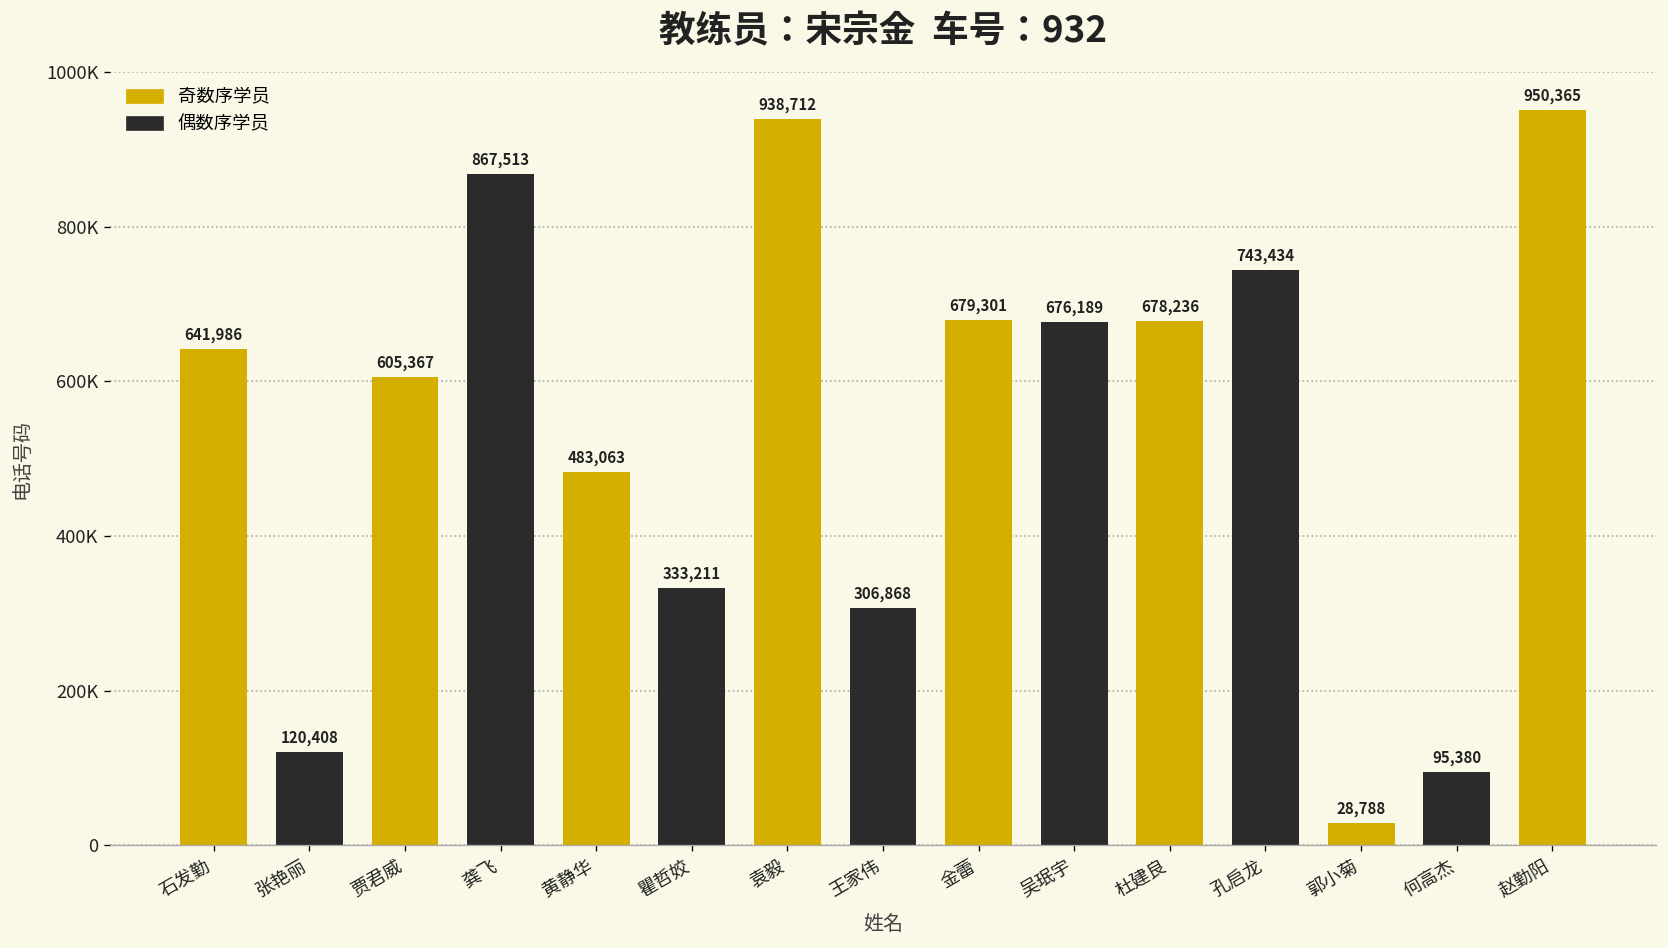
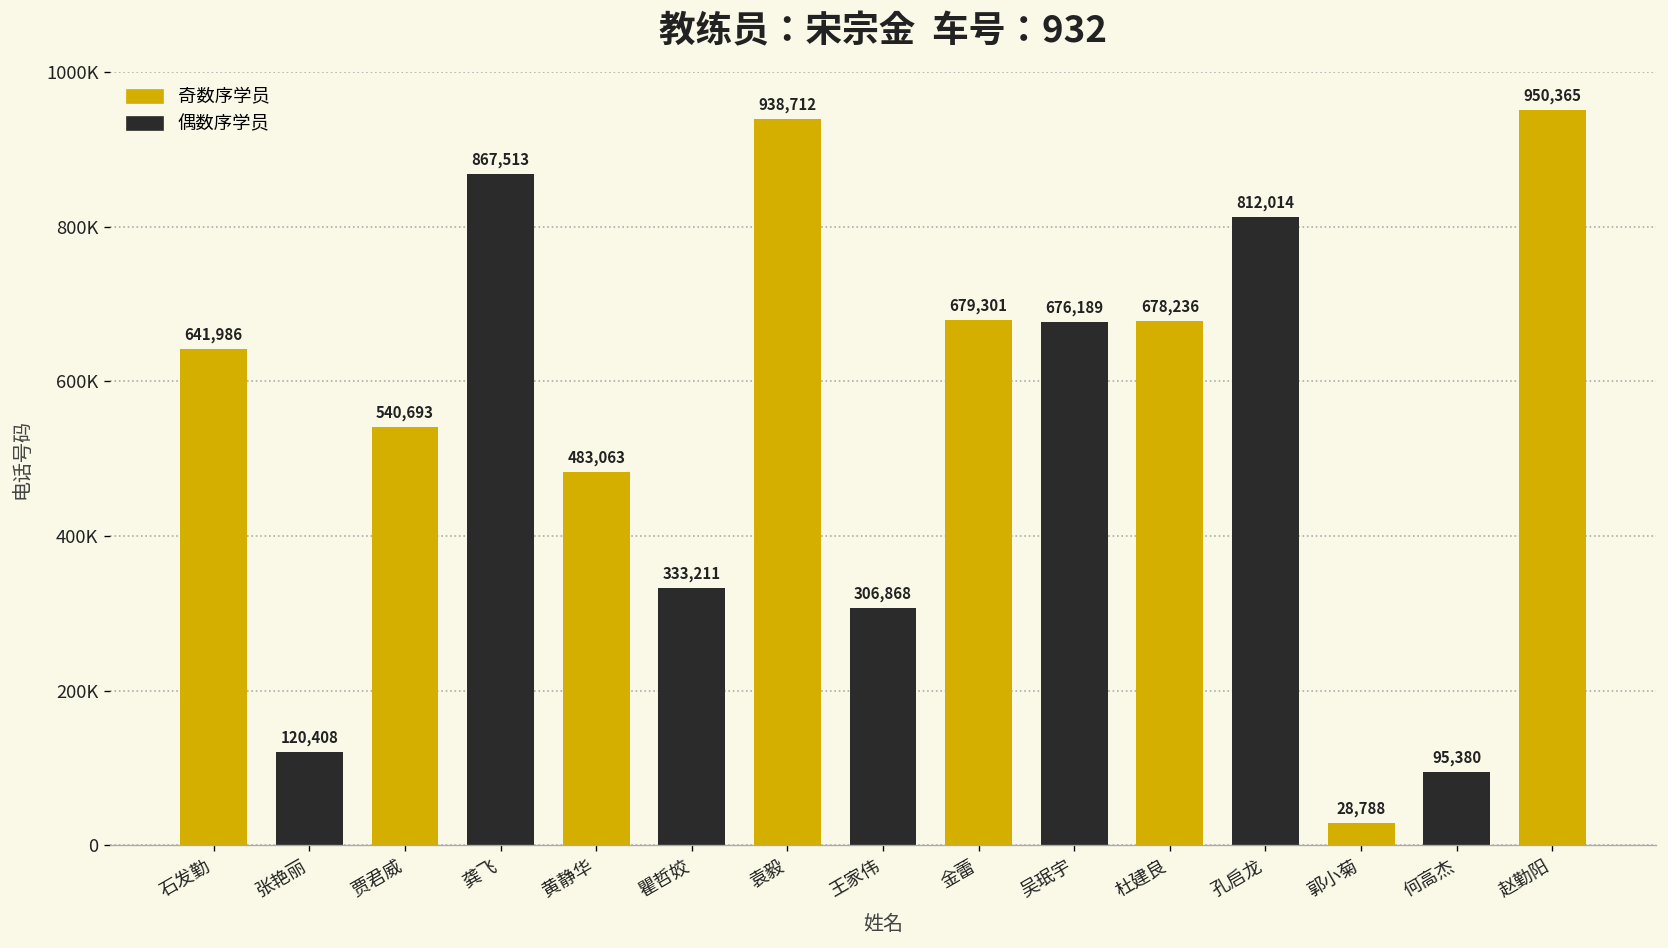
贾君威: 605,367 -> 540,693
孔启龙: 743,434 -> 812,014
